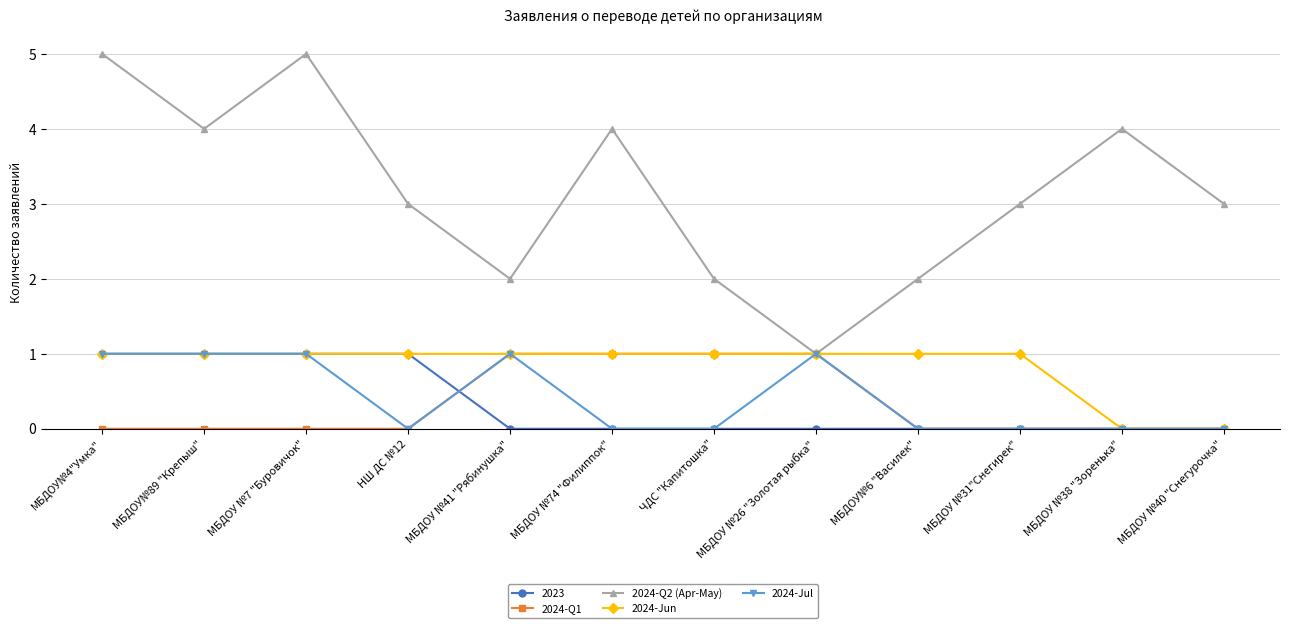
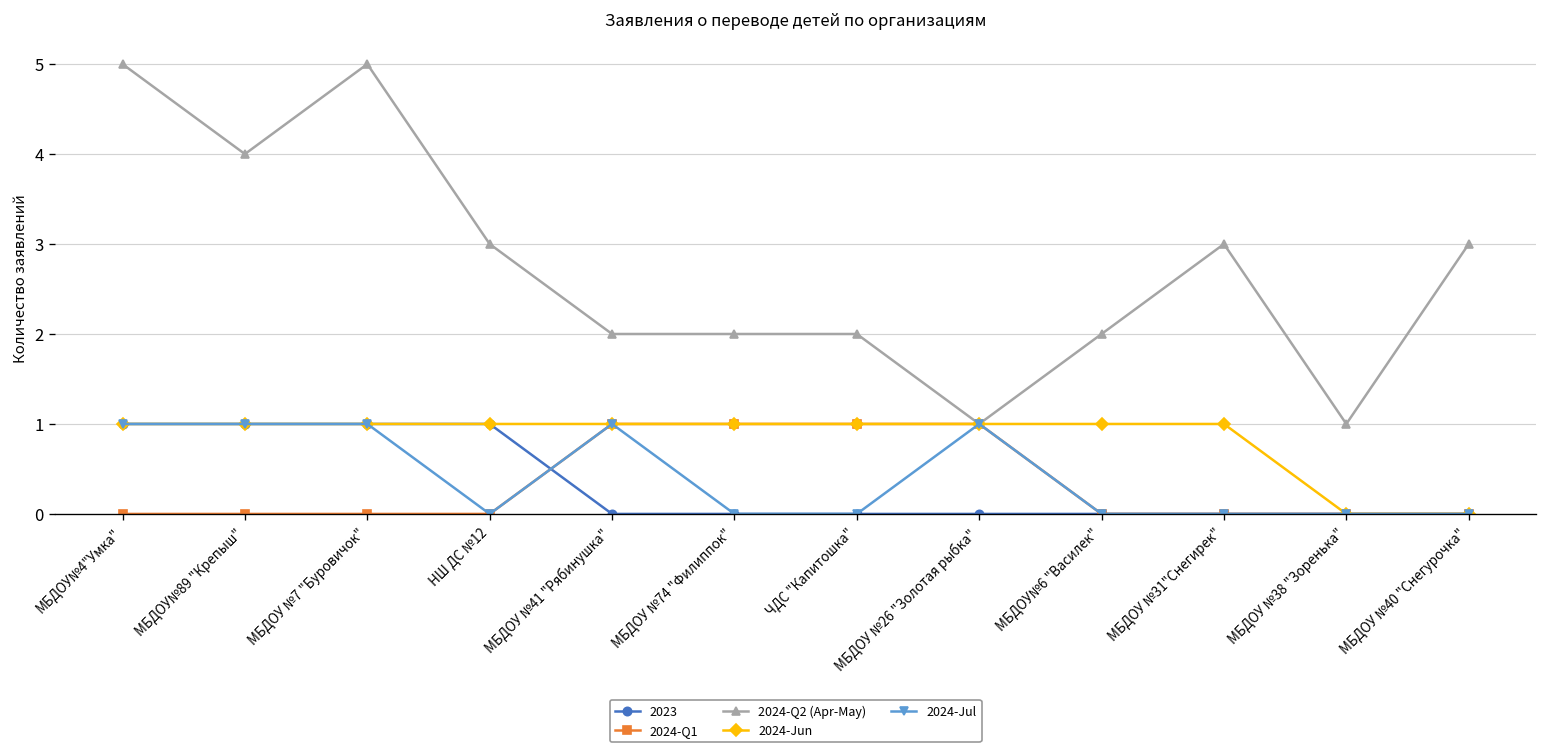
2024-Q2 (Apr-May), МБДОУ №74 "Филиппок": 4 -> 2
2024-Q2 (Apr-May), МБДОУ №38 "Зоренька": 4 -> 1
